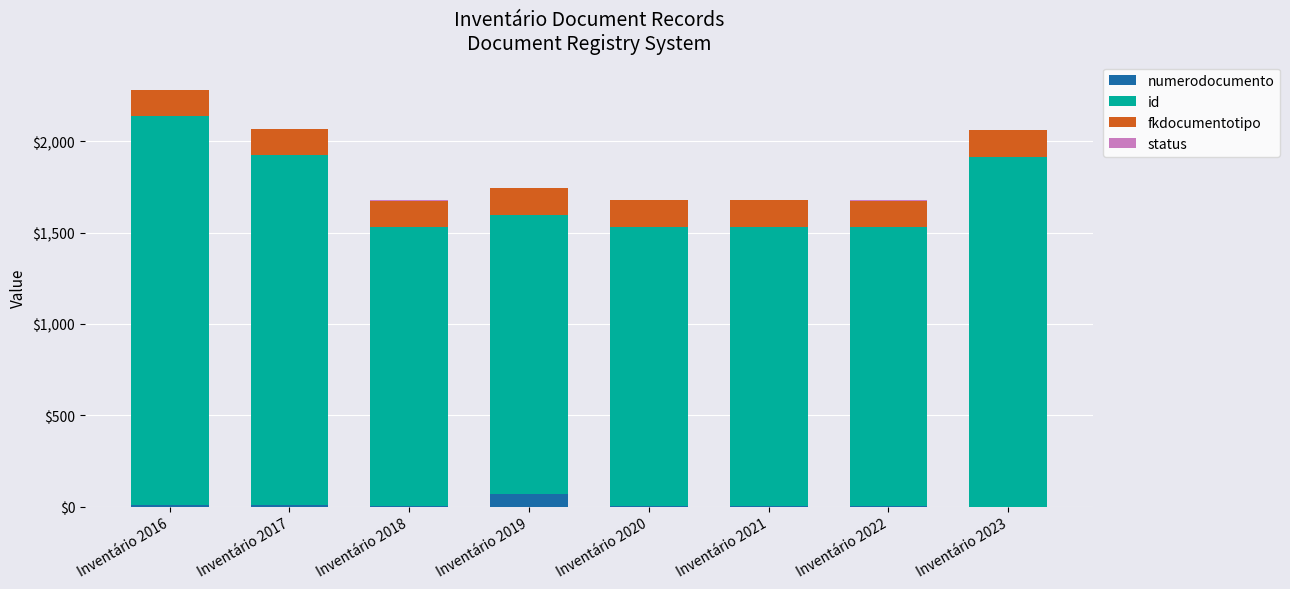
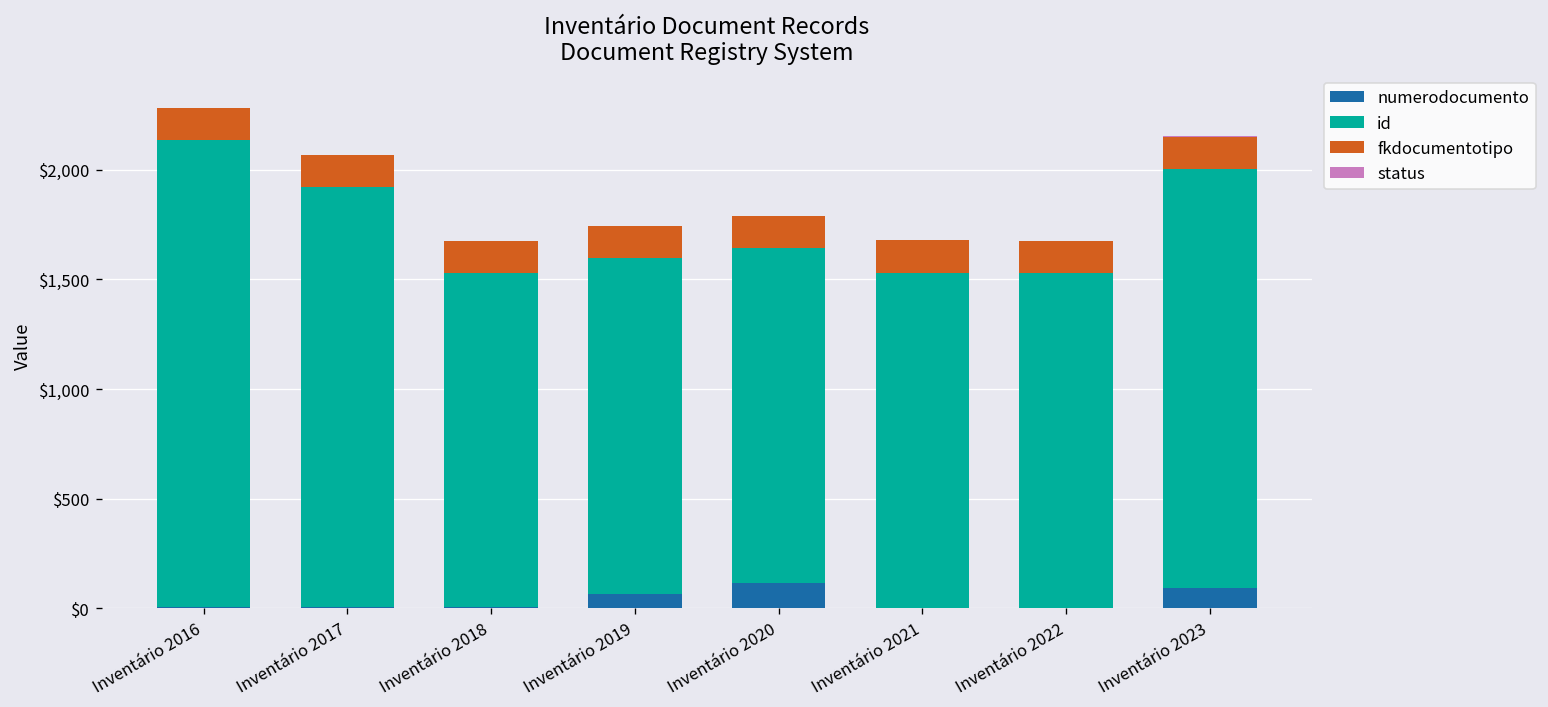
numerodocumento, Inventário 2020: $0 -> $110
numerodocumento, Inventário 2023: $0 -> $90
